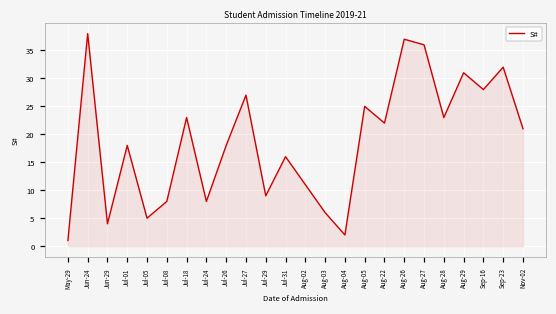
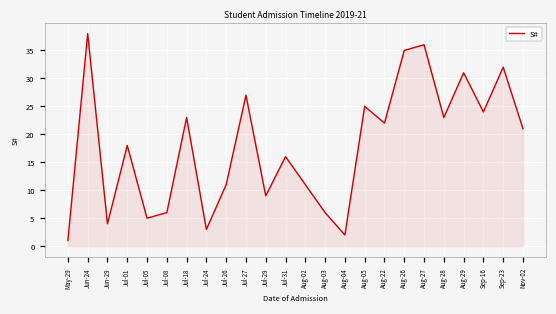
Jul-08: 8 -> 6
Jul-24: 8 -> 3
Jul-26: 18 -> 11
Aug-26: 37 -> 35
Sep-16: 28 -> 24
